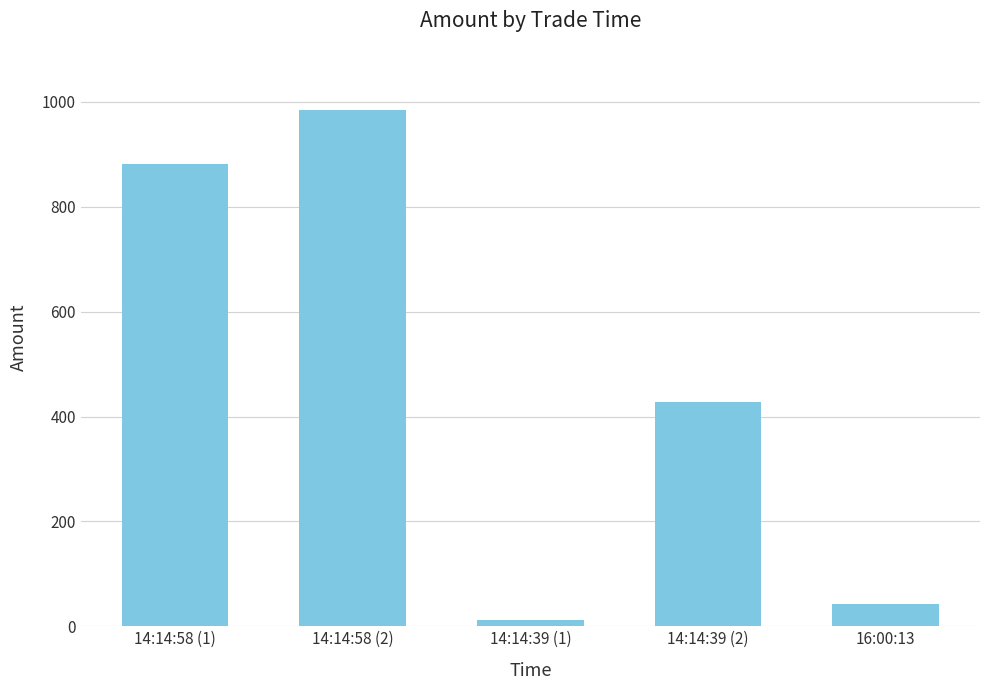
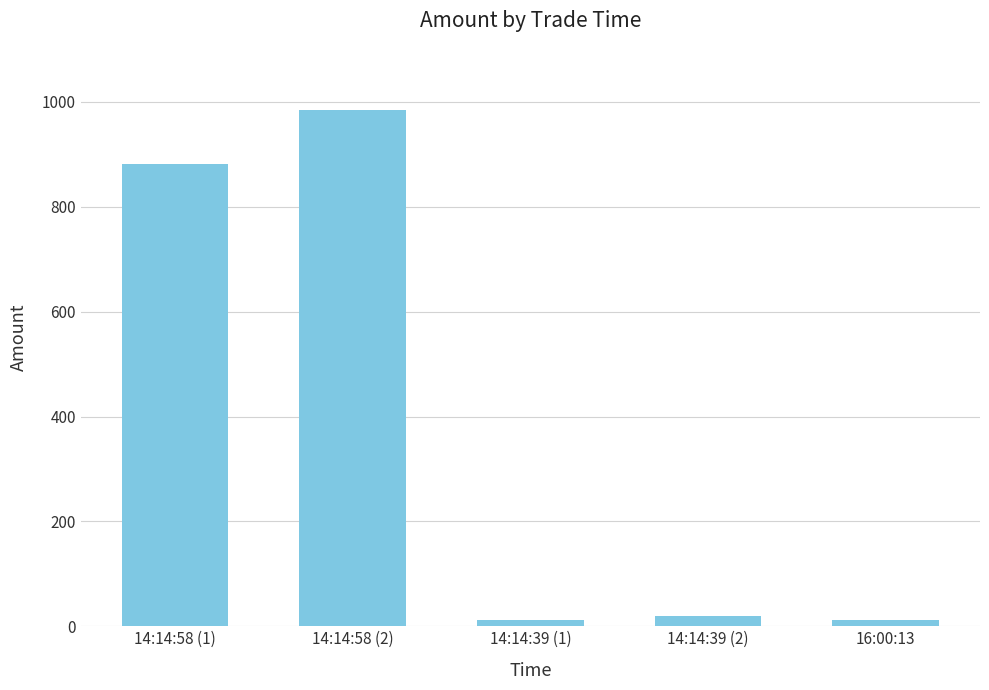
14:14:39 (2): 430 -> 20
16:00:13: 40 -> 10
